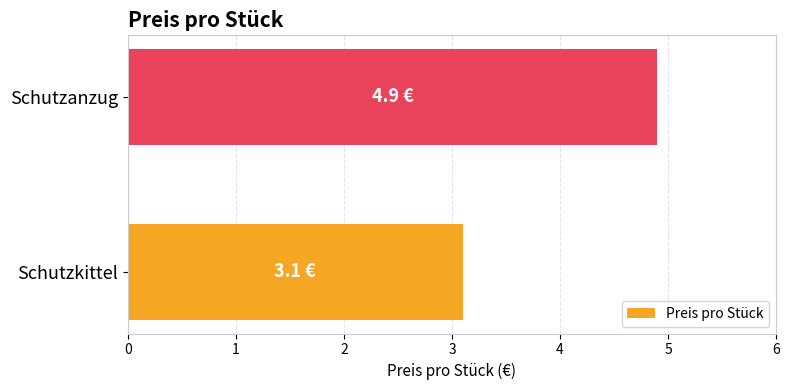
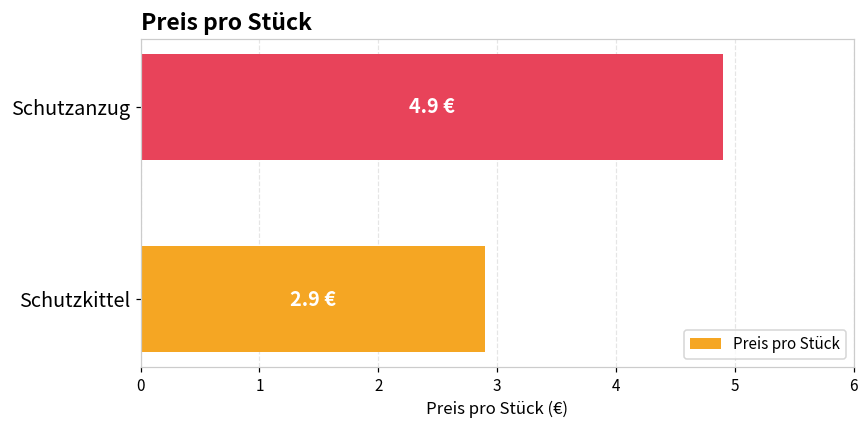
Schutzkittel: 3.1 -> 2.9
